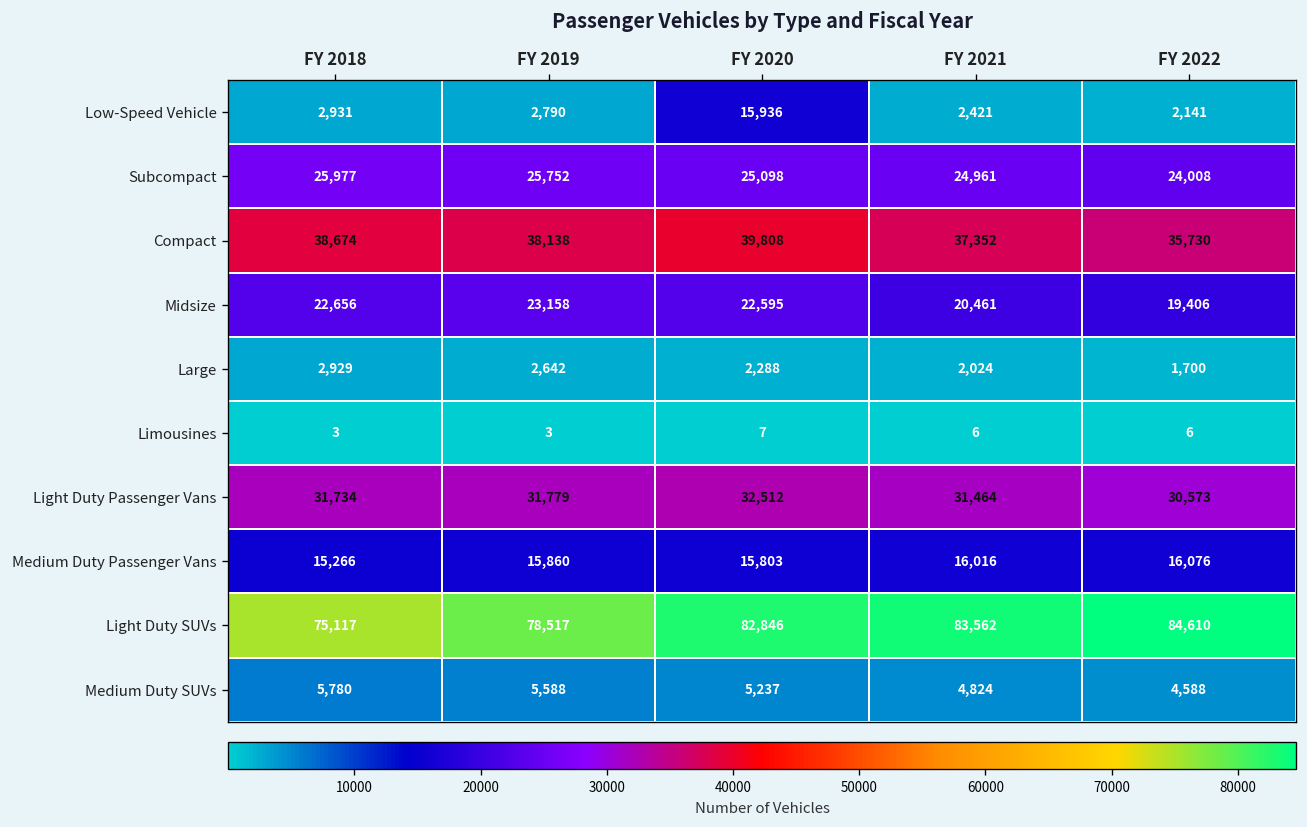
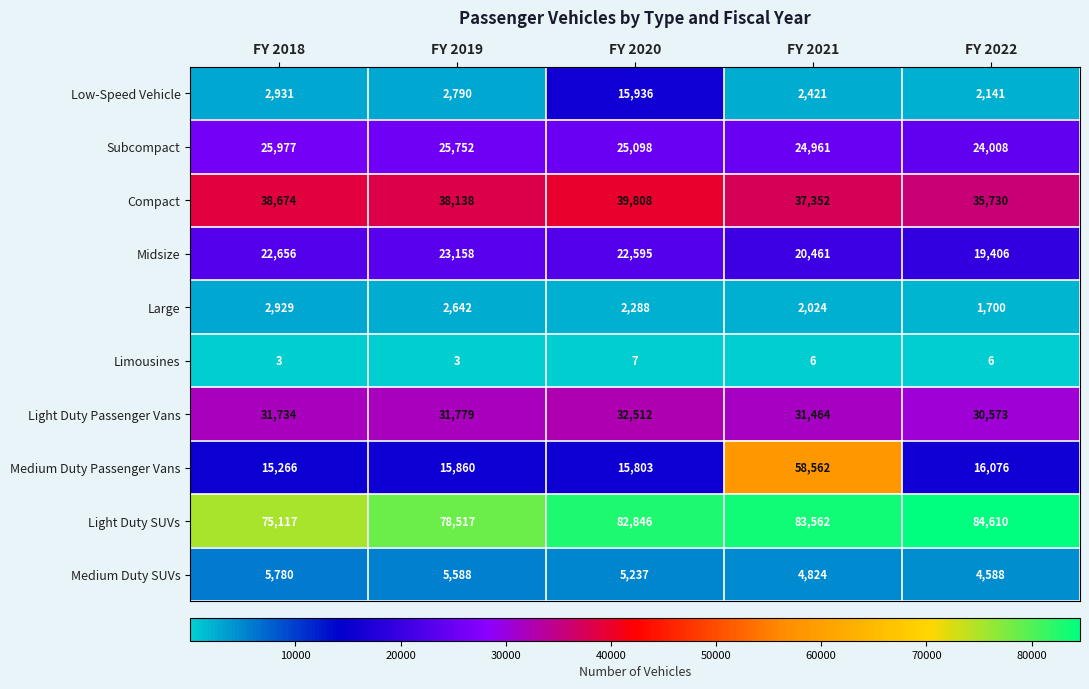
Medium Duty Passenger Vans, FY 2021: 16,016 -> 58,562
